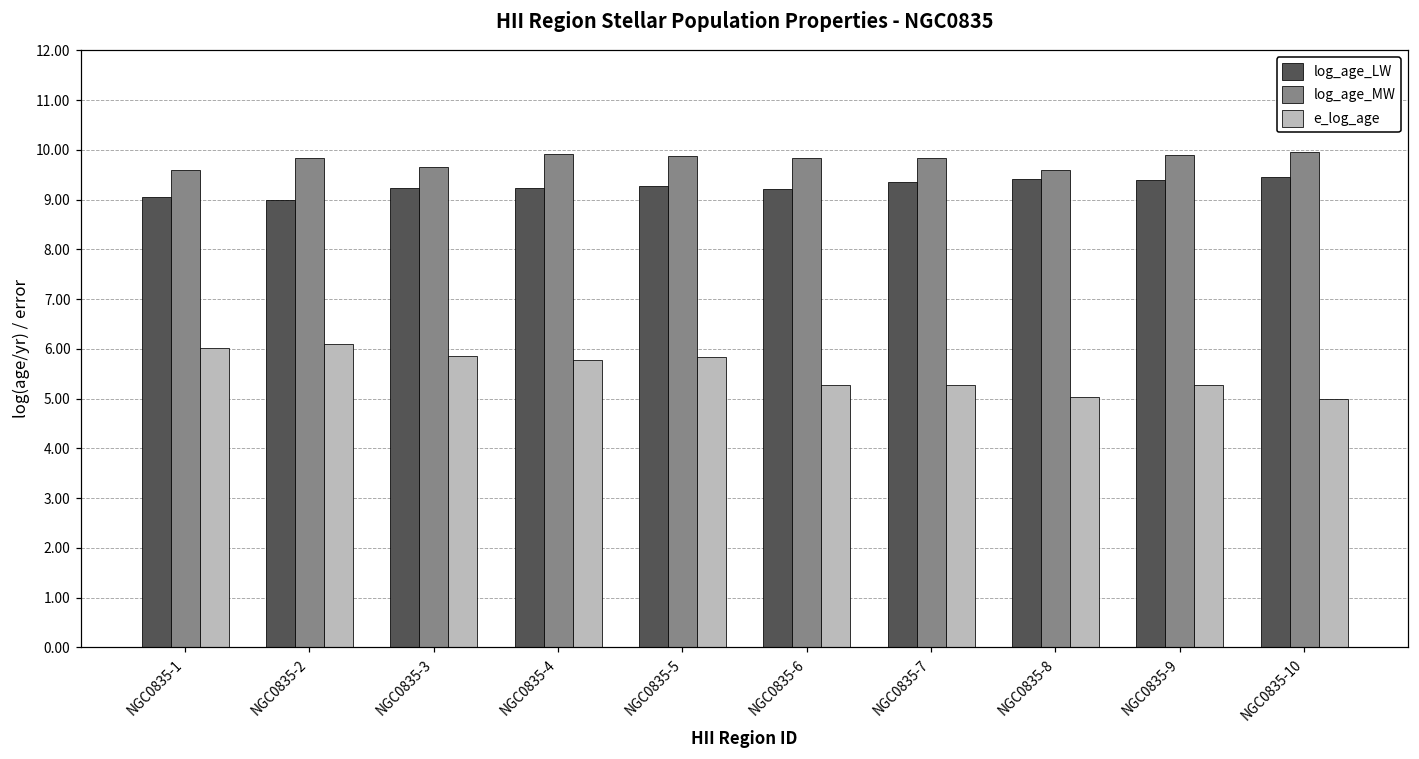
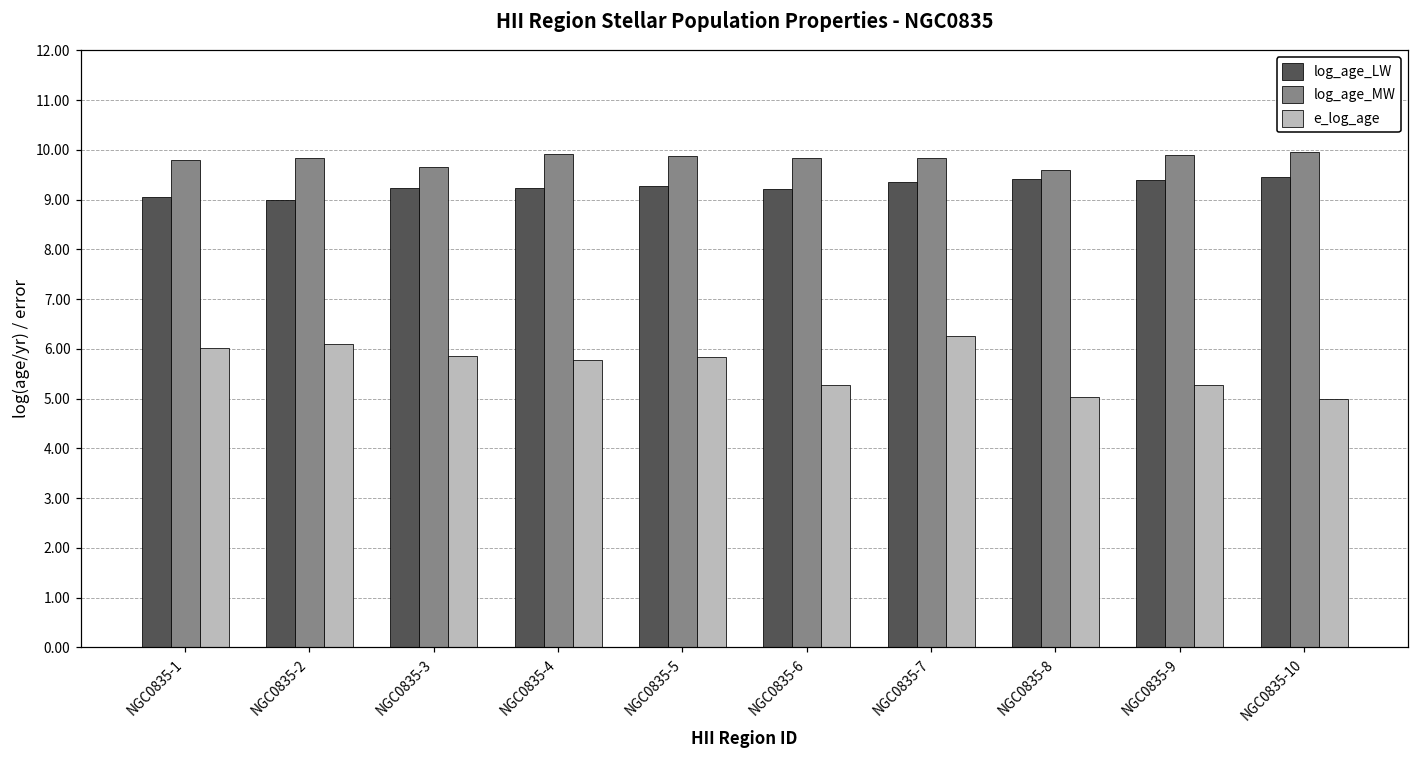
log_age_MW, NGC0835-1: 9.6 -> 9.8
e_log_age, NGC0835-7: 5.3 -> 6.3
